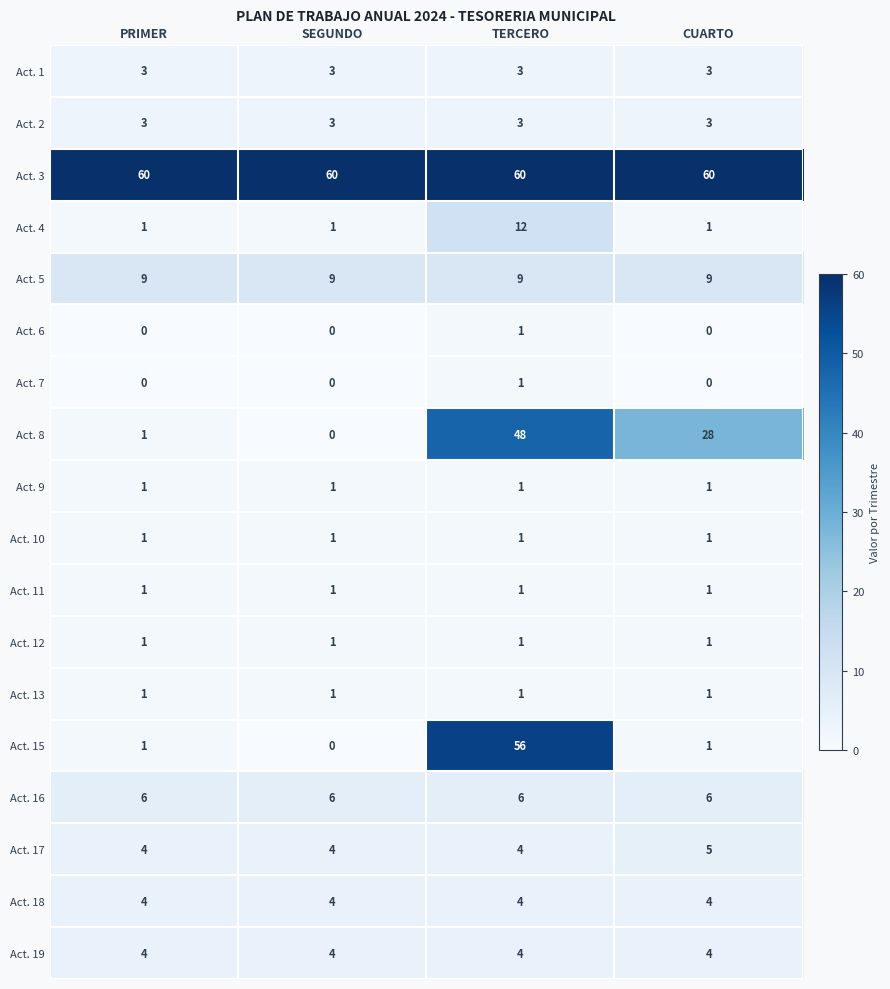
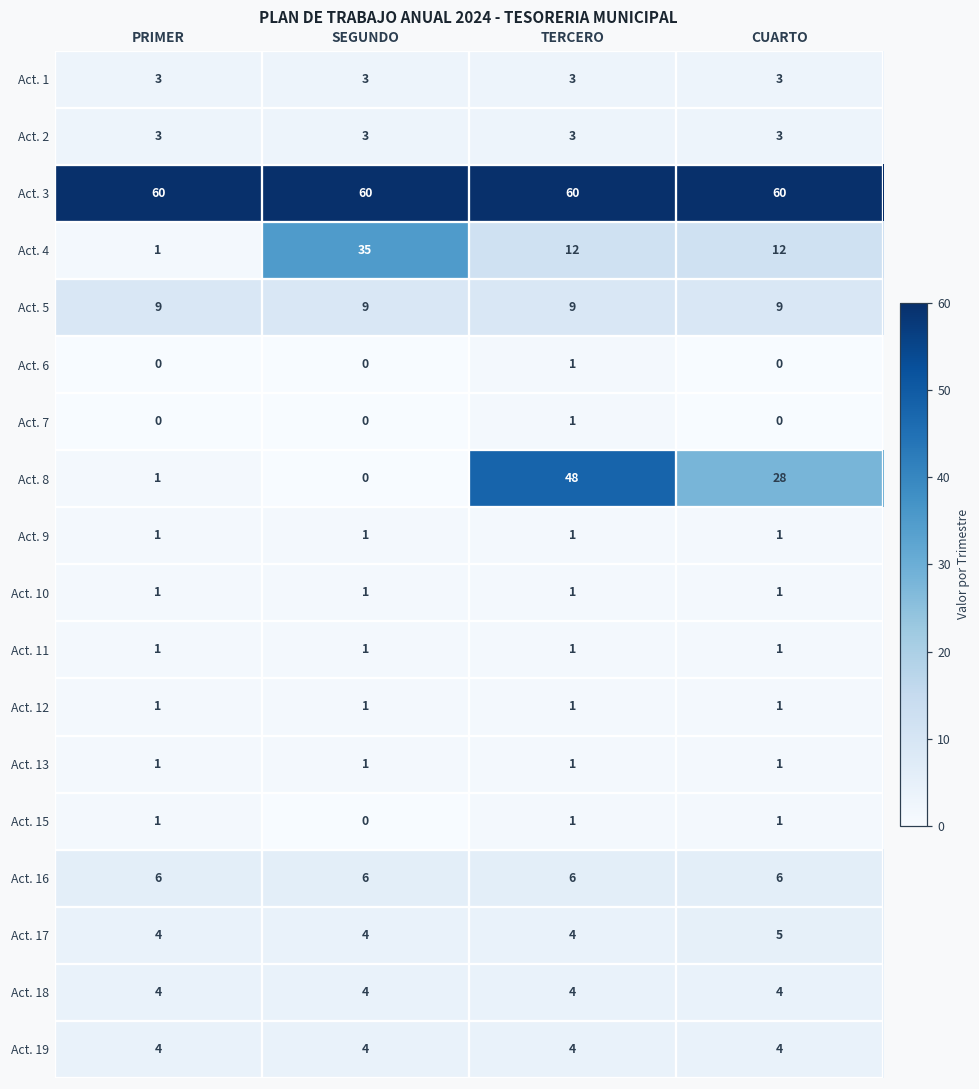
Act. 4, SEGUNDO: 1 -> 35
Act. 4, CUARTO: 1 -> 12
Act. 15, TERCERO: 56 -> 1
